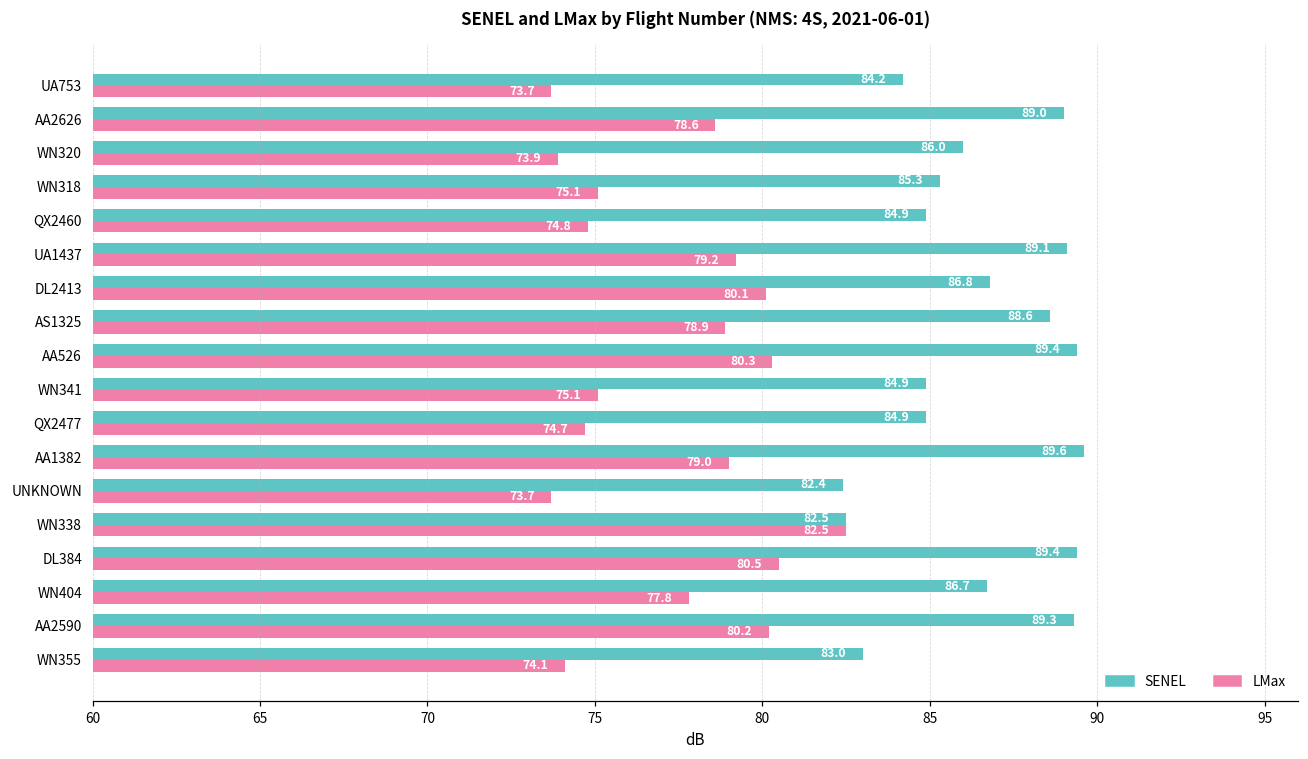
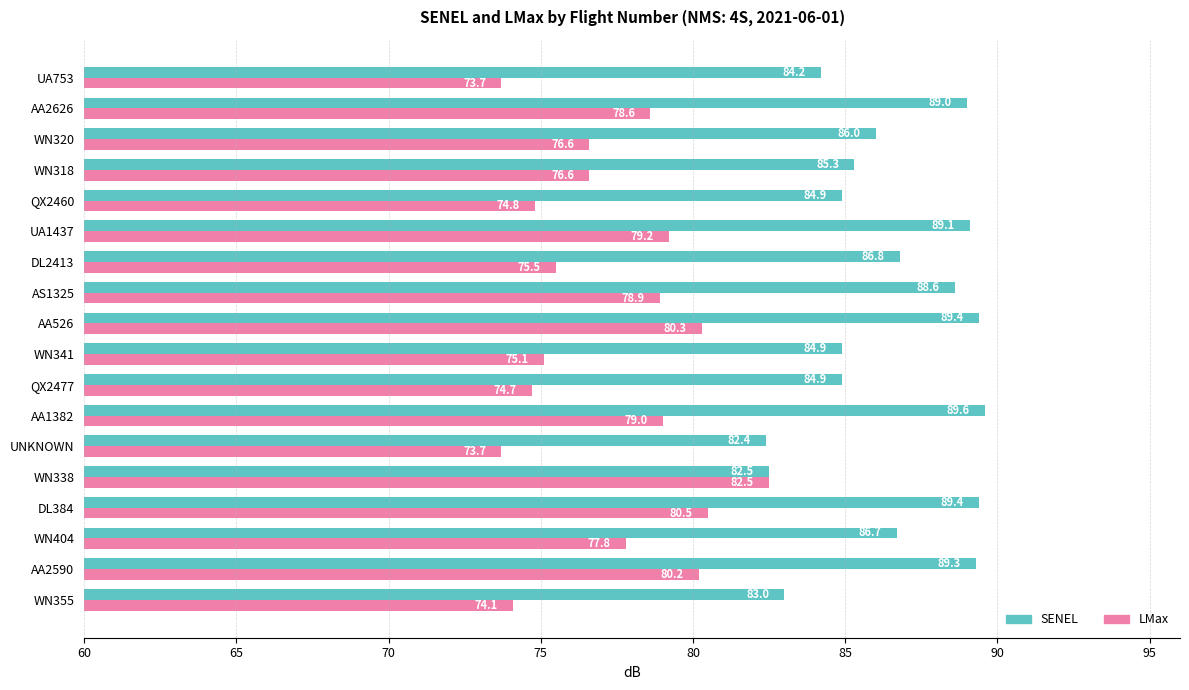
LMax, WN320: 73.9 -> 76.6
LMax, WN318: 75.1 -> 76.6
LMax, DL2413: 80.1 -> 75.5
